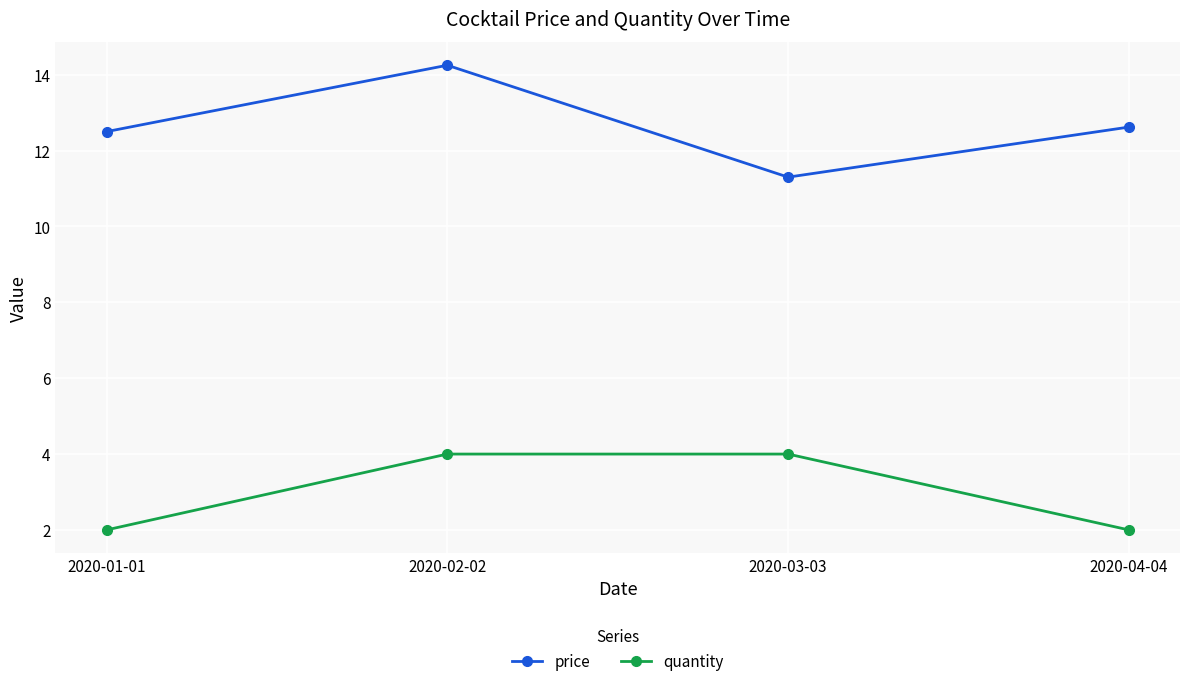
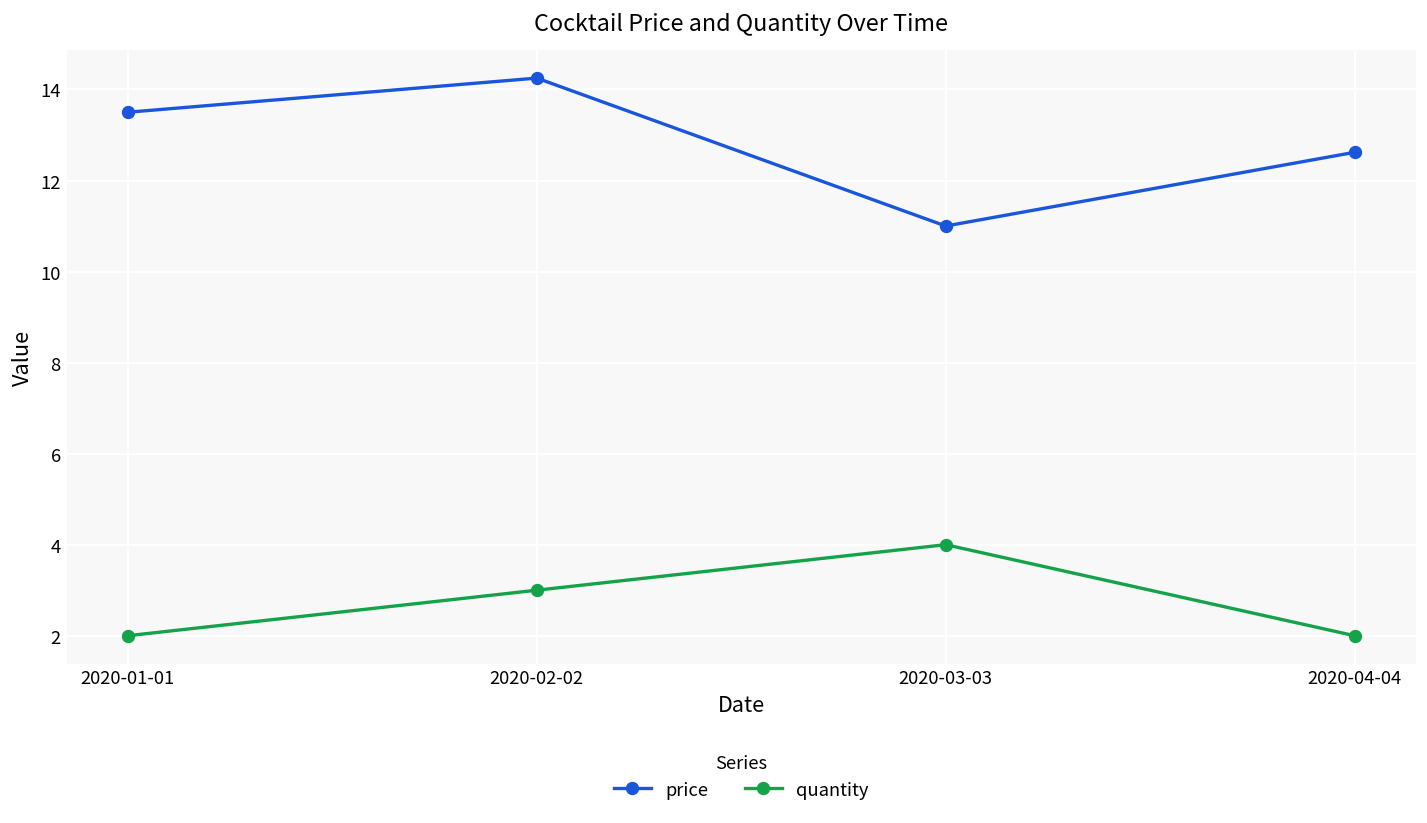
price, 2020-01-01: 12.5 -> 13.5
quantity, 2020-02-02: 4 -> 3
price, 2020-03-03: 11.3 -> 11.0
